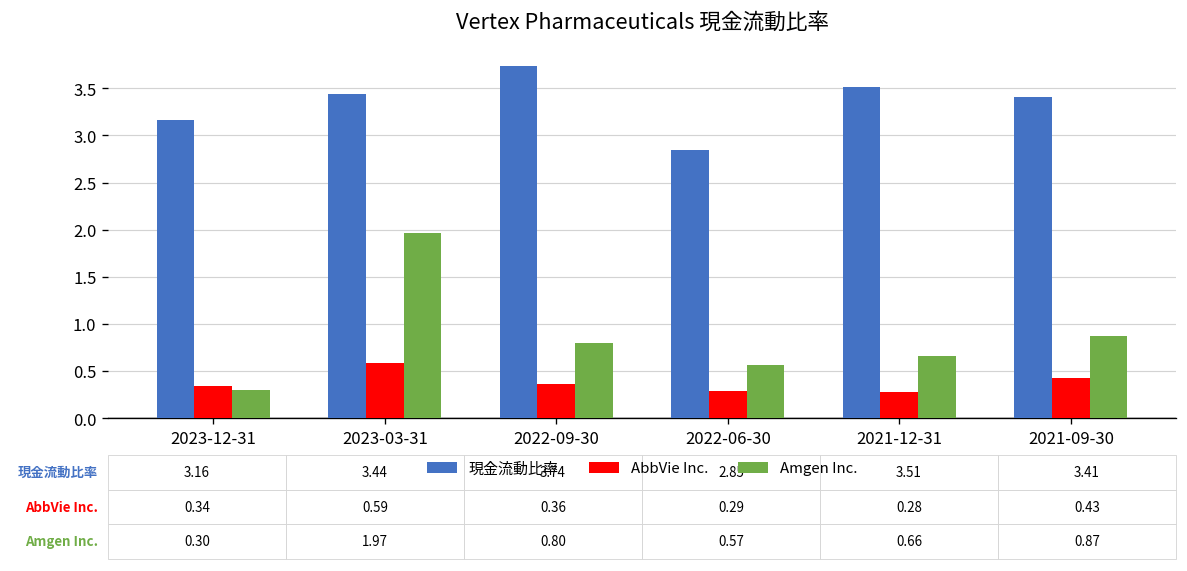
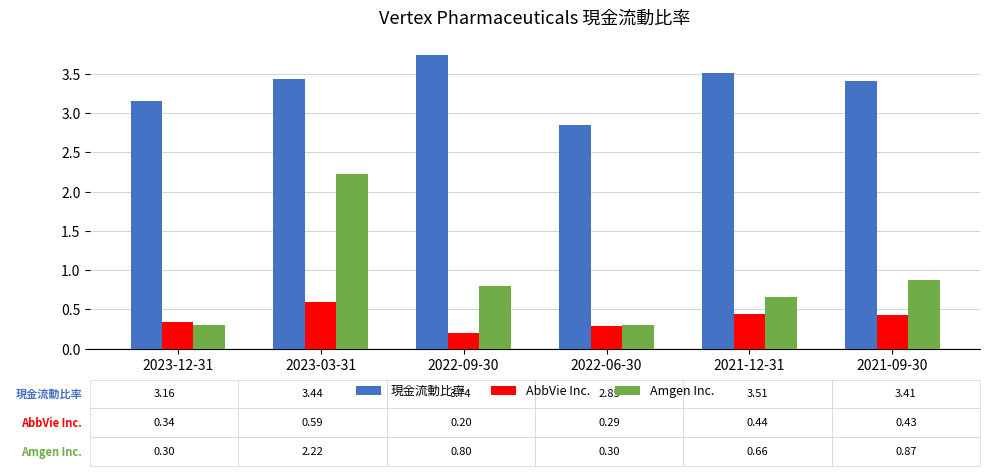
Amgen Inc., 2023-03-31: 1.97 -> 2.22
AbbVie Inc., 2022-09-30: 0.36 -> 0.20
Amgen Inc., 2022-06-30: 0.57 -> 0.30
AbbVie Inc., 2021-12-31: 0.28 -> 0.44
